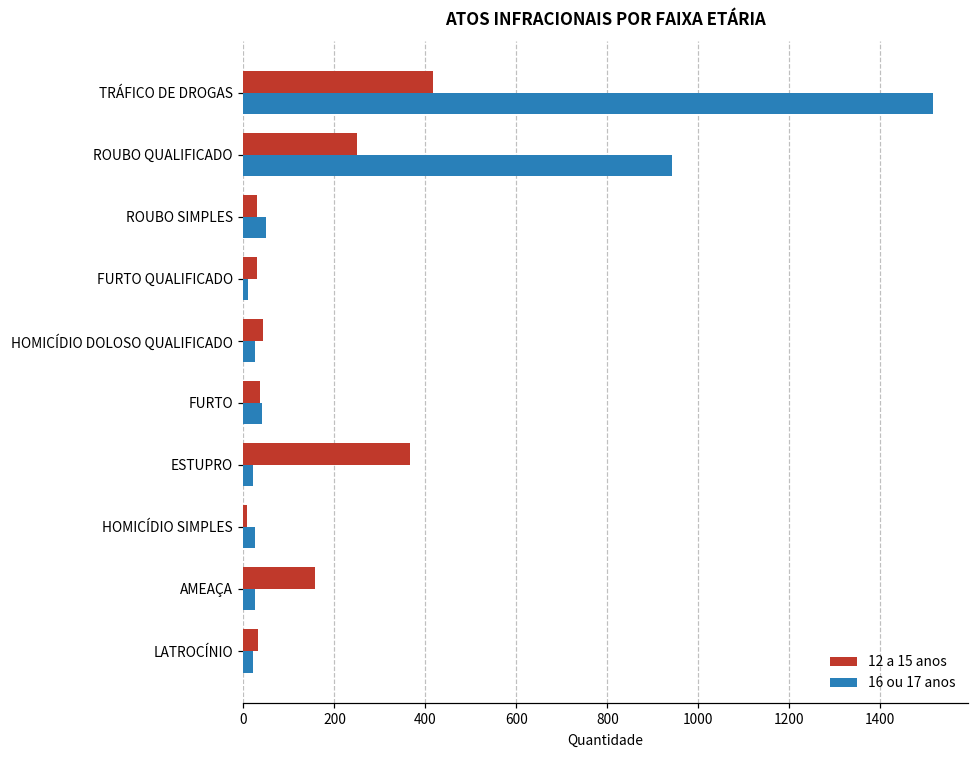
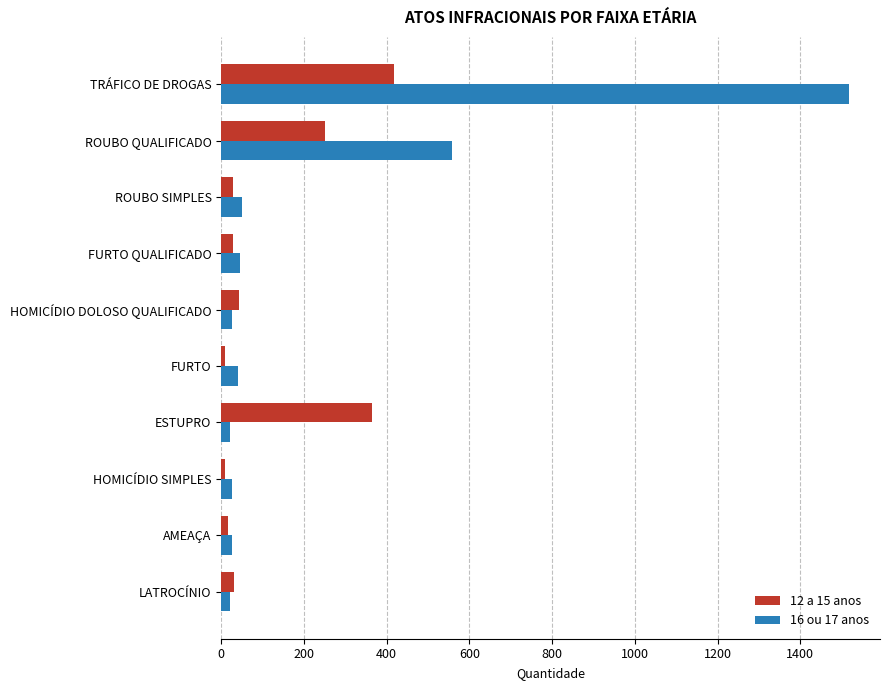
16 ou 17 anos, ROUBO QUALIFICADO: 940 -> 560
16 ou 17 anos, FURTO QUALIFICADO: 10 -> 50
12 a 15 anos, FURTO: 40 -> 10
12 a 15 anos, AMEAÇA: 160 -> 20
